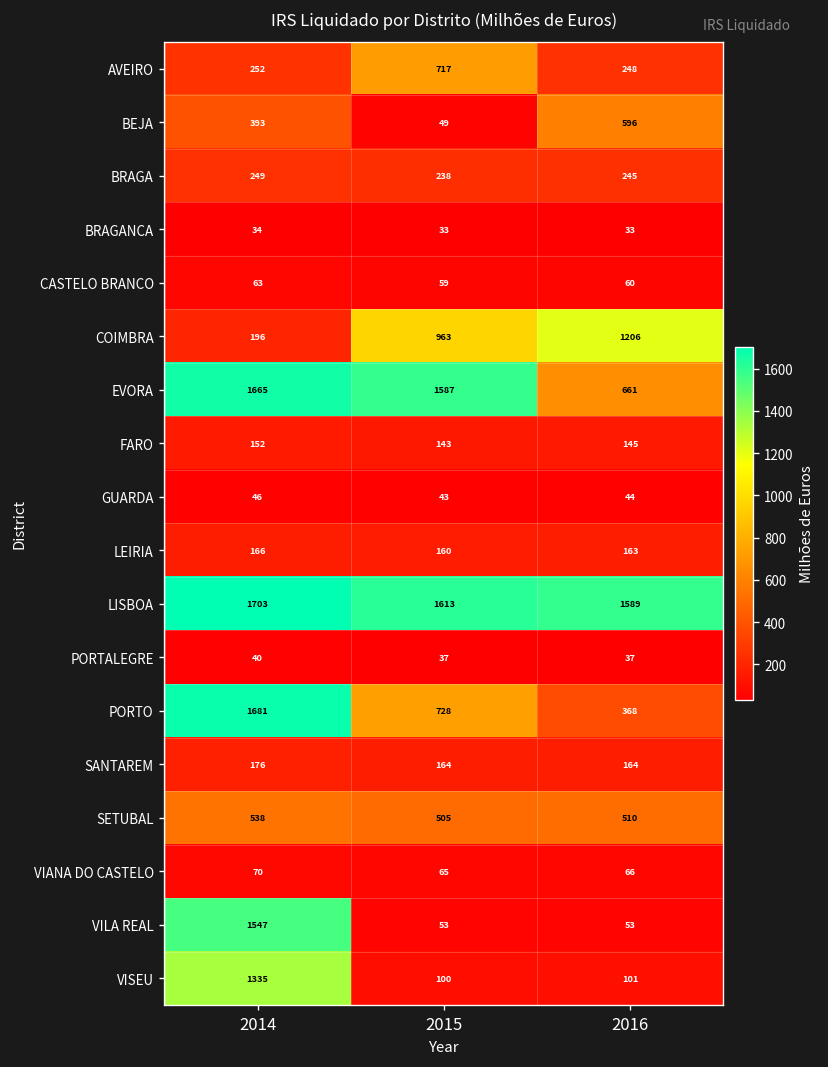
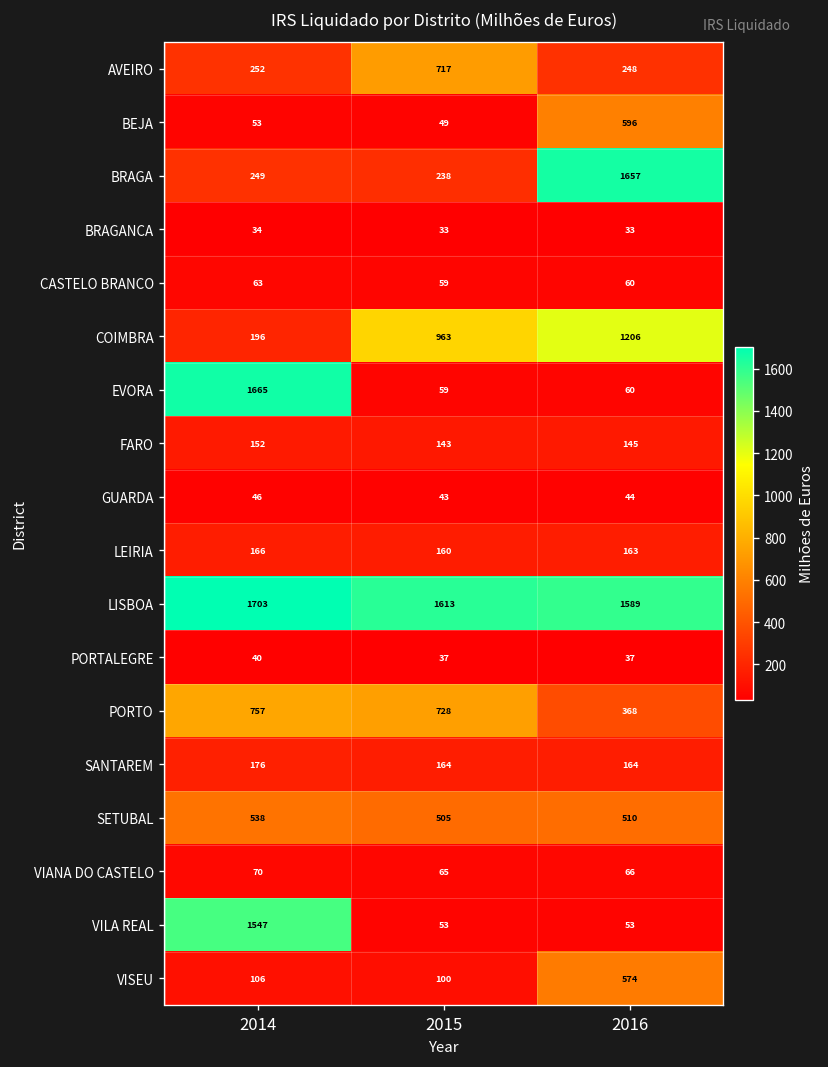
BEJA, 2014: 393 -> 53
BRAGA, 2016: 245 -> 1657
EVORA, 2015: 1587 -> 59
EVORA, 2016: 661 -> 60
PORTO, 2014: 1681 -> 757
VISEU, 2014: 1335 -> 106
VISEU, 2016: 101 -> 574
